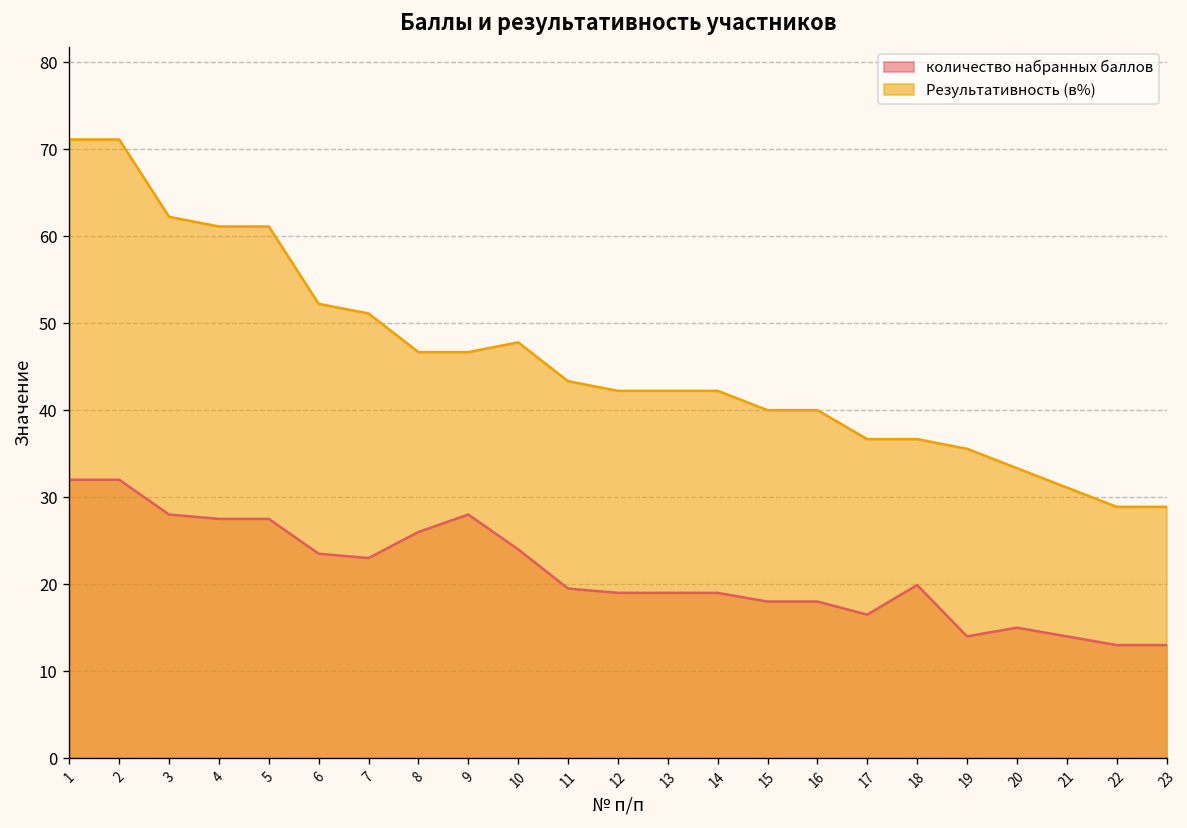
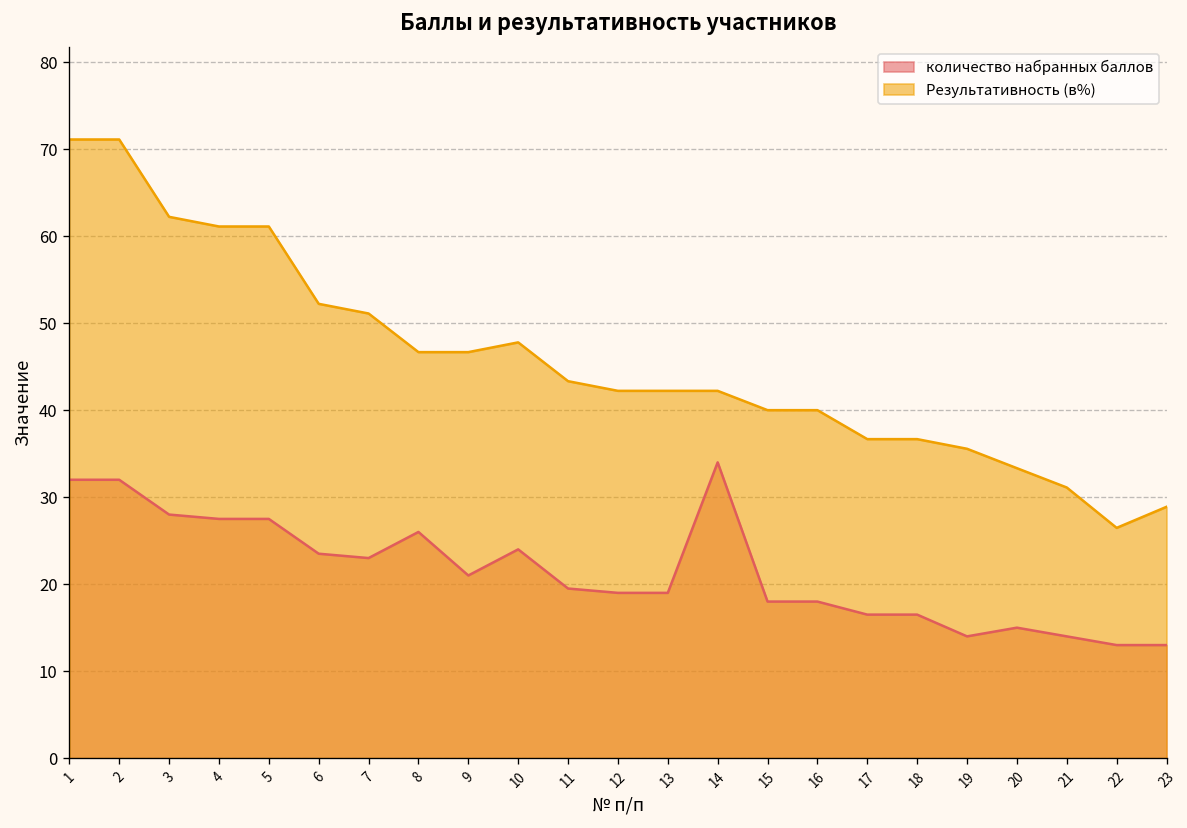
количество набранных баллов, 9: 28 -> 21
количество набранных баллов, 14: 19 -> 34
количество набранных баллов, 18: 20 -> 17
Результативность (в%), 22: 29 -> 26
